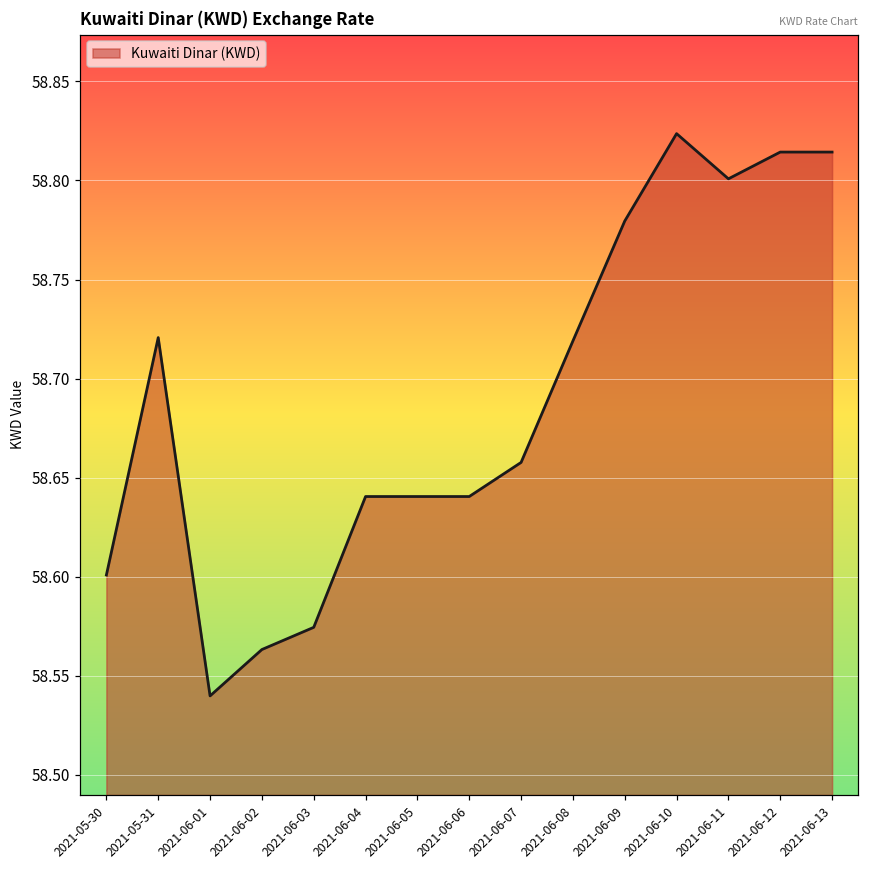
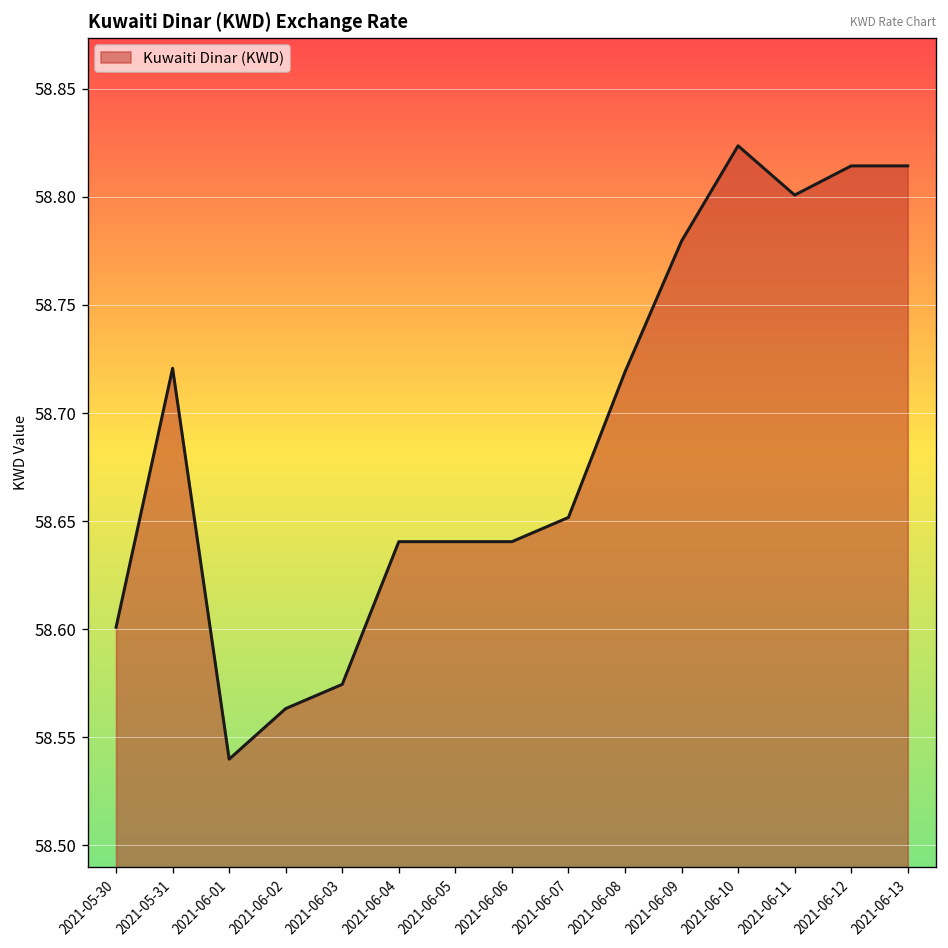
2021-06-07: 58.658 -> 58.652
